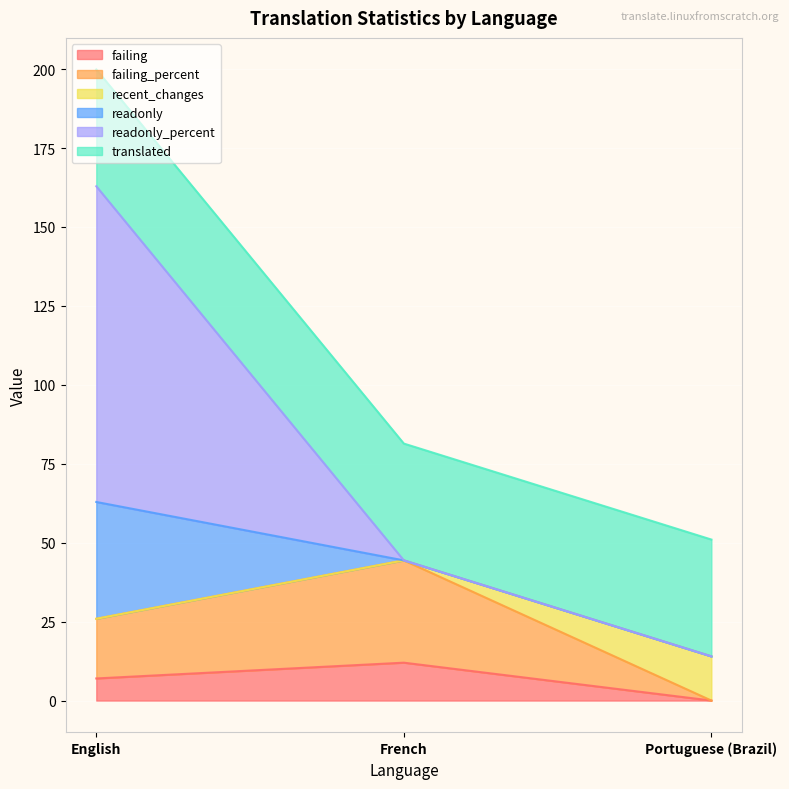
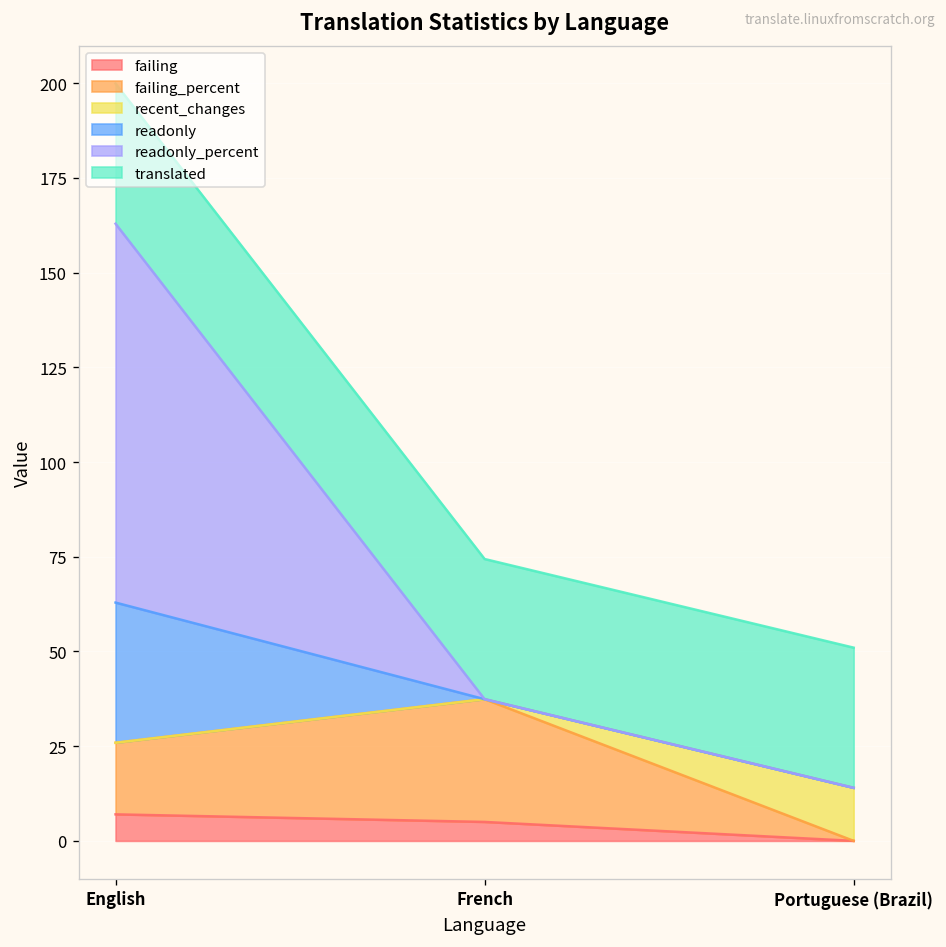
failing, French: 12 -> 5
